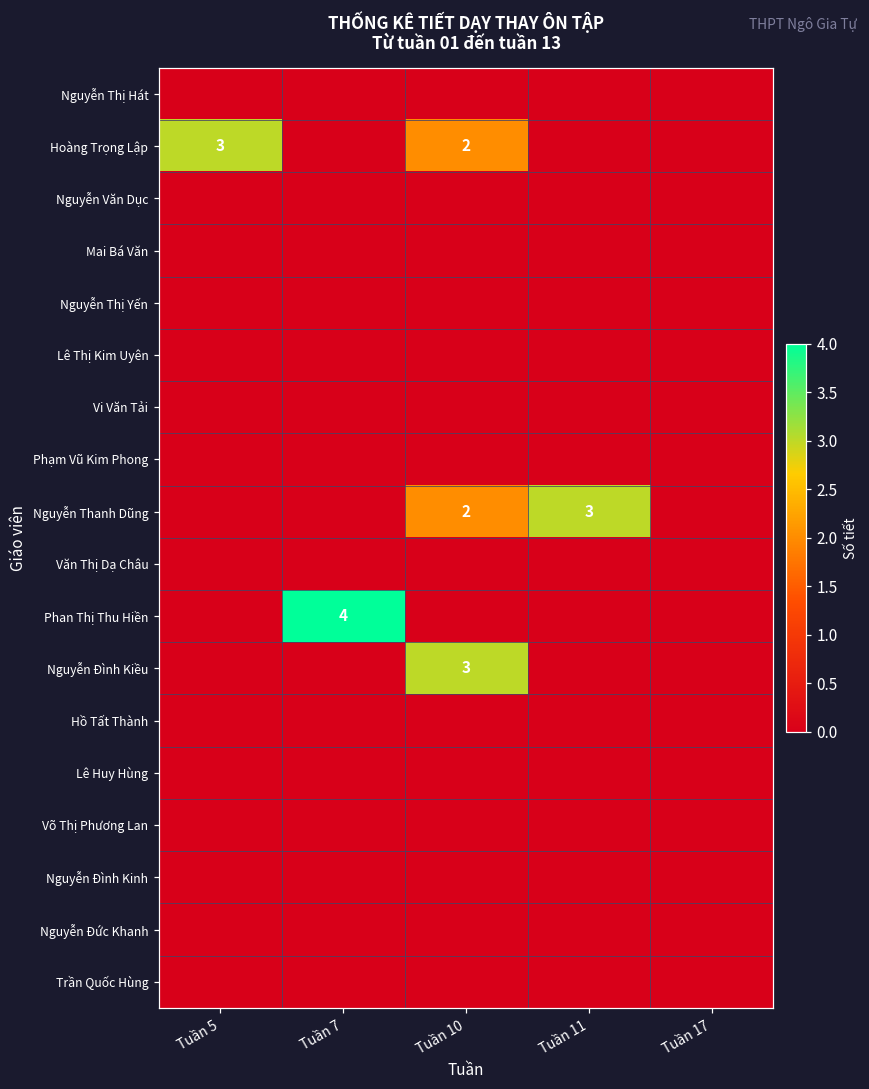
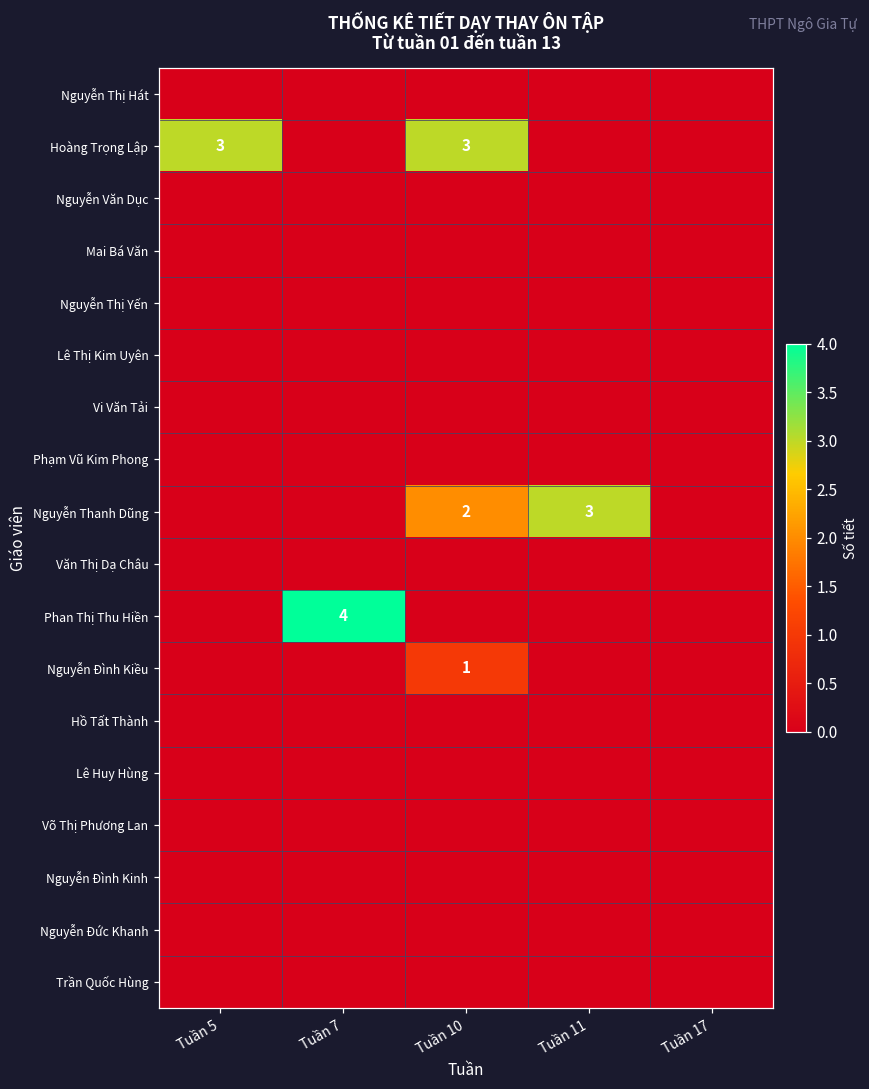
Hoàng Trọng Lập, Tuần 10: 2 -> 3
Nguyễn Đình Kiều, Tuần 10: 3 -> 1
